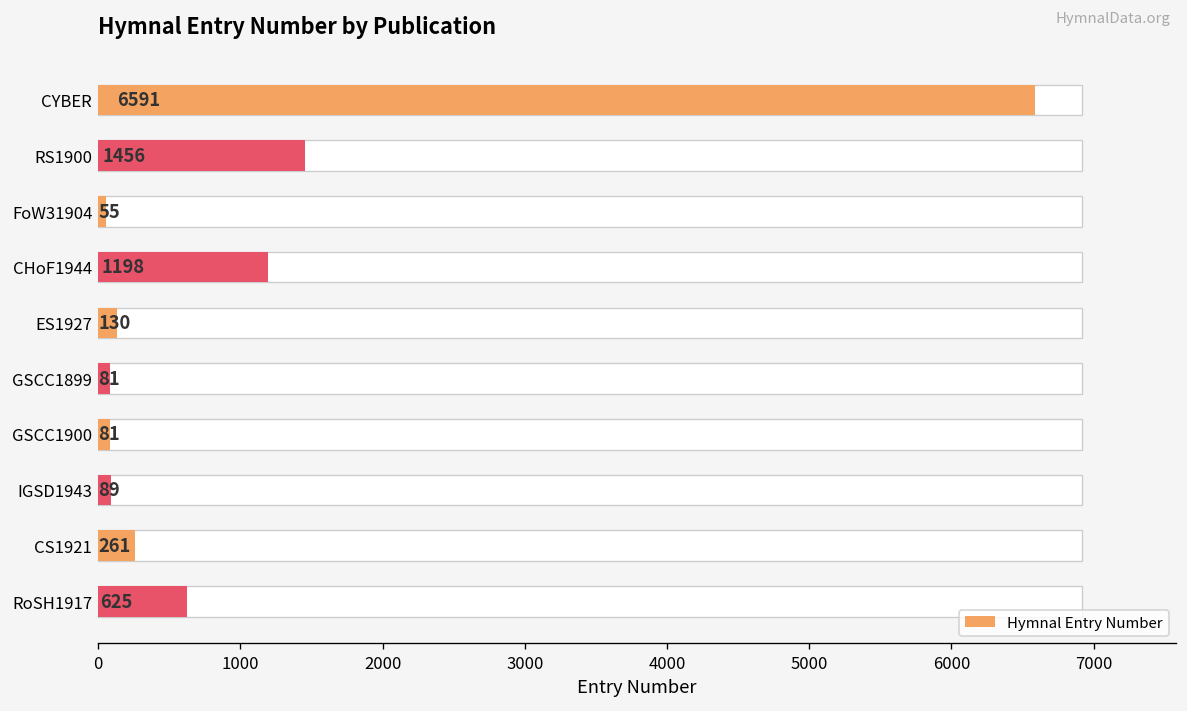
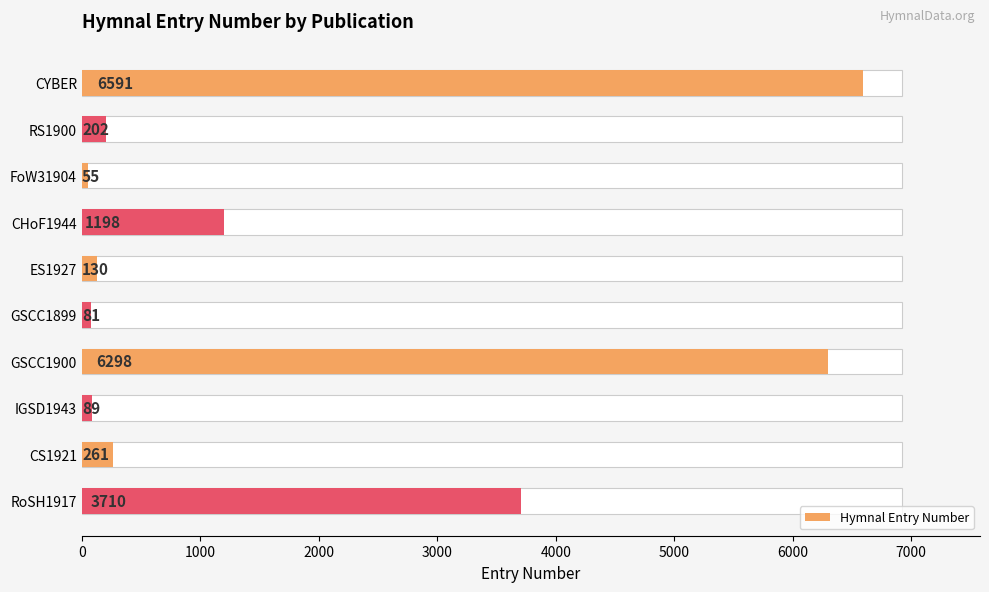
Hymnal Entry Number, RS1900: 1456 -> 202
Hymnal Entry Number, GSCC1900: 81 -> 6298
Hymnal Entry Number, RoSH1917: 625 -> 3710
